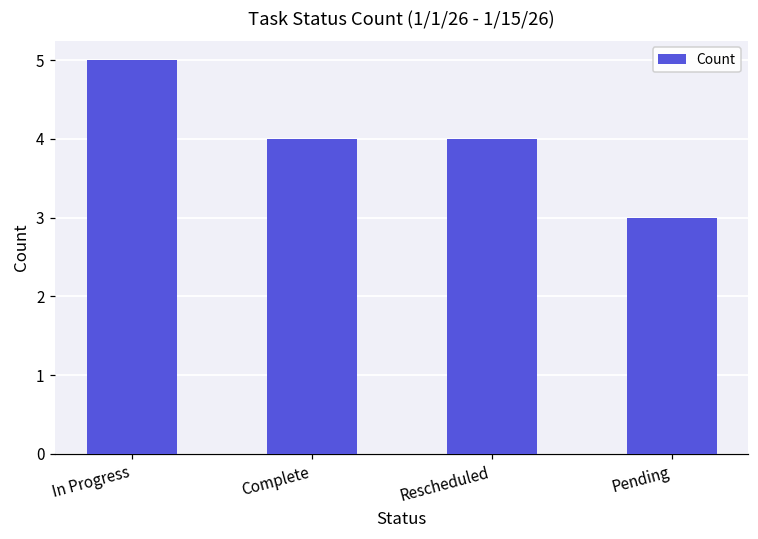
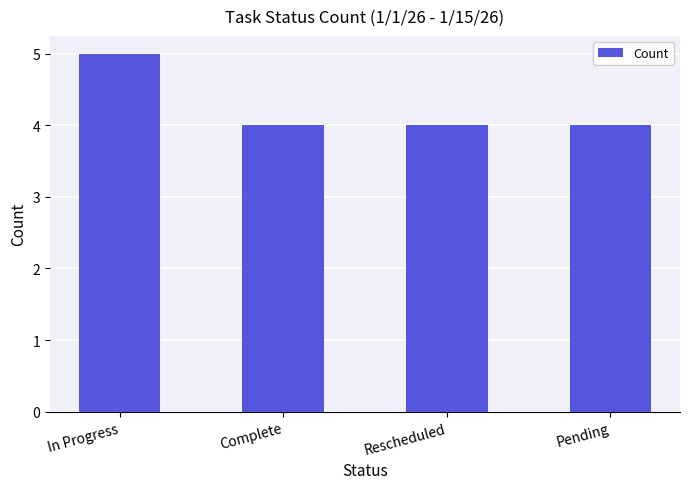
Pending: 3 -> 4
